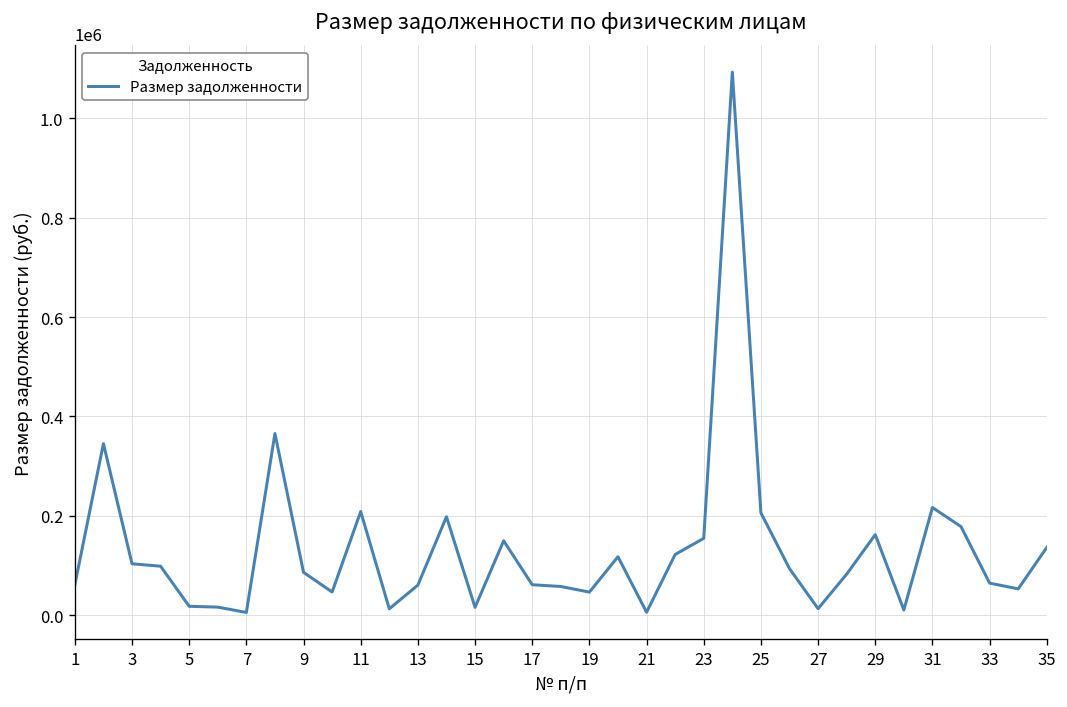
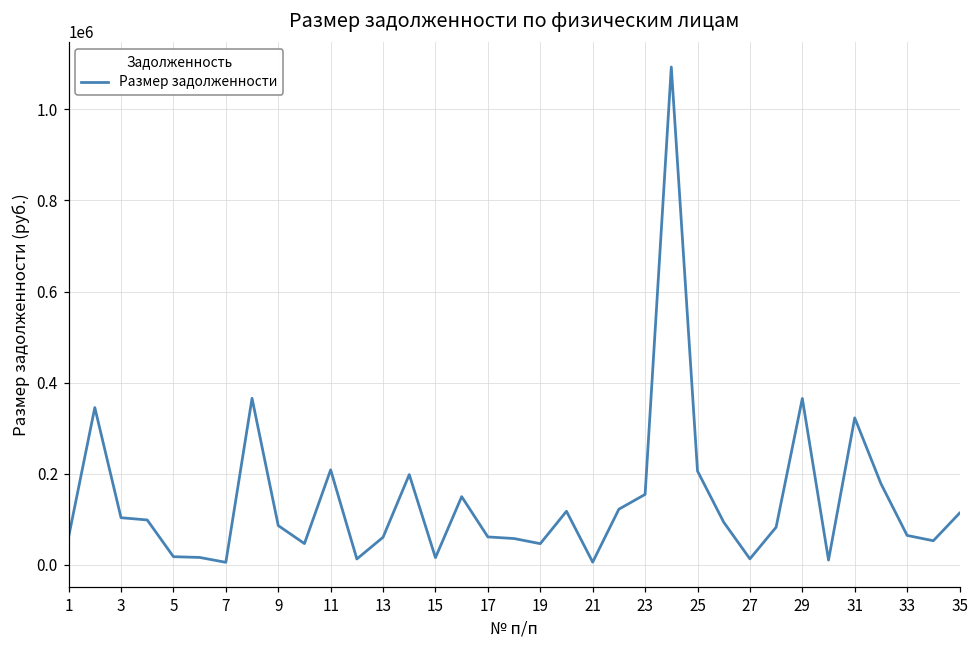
29: 160000 -> 370000
31: 220000 -> 320000
35: 140000 -> 110000
